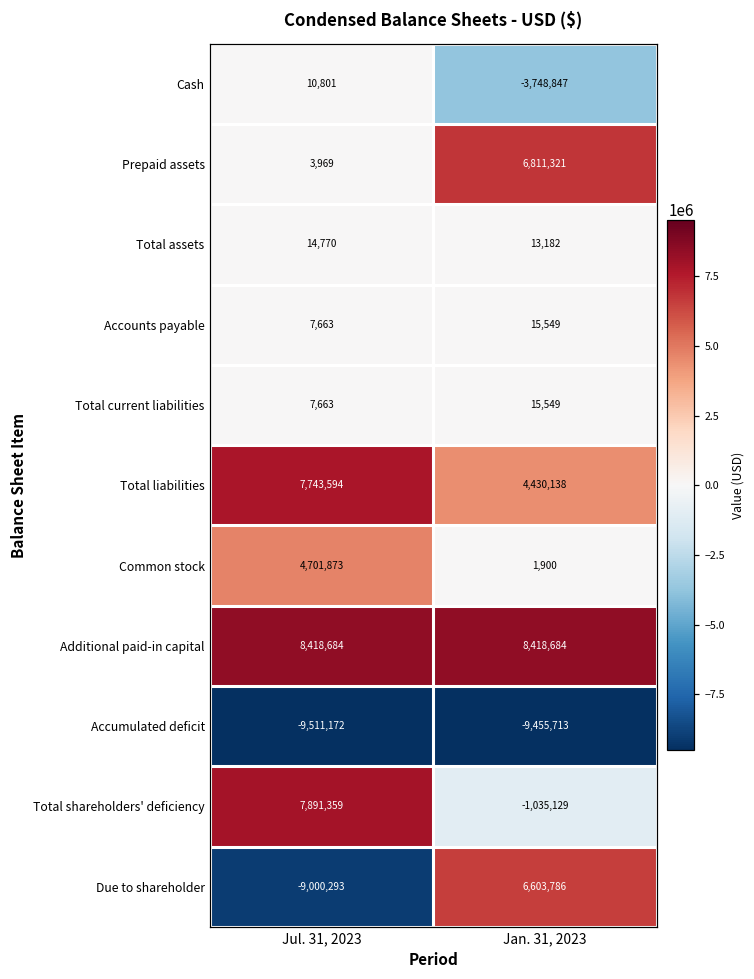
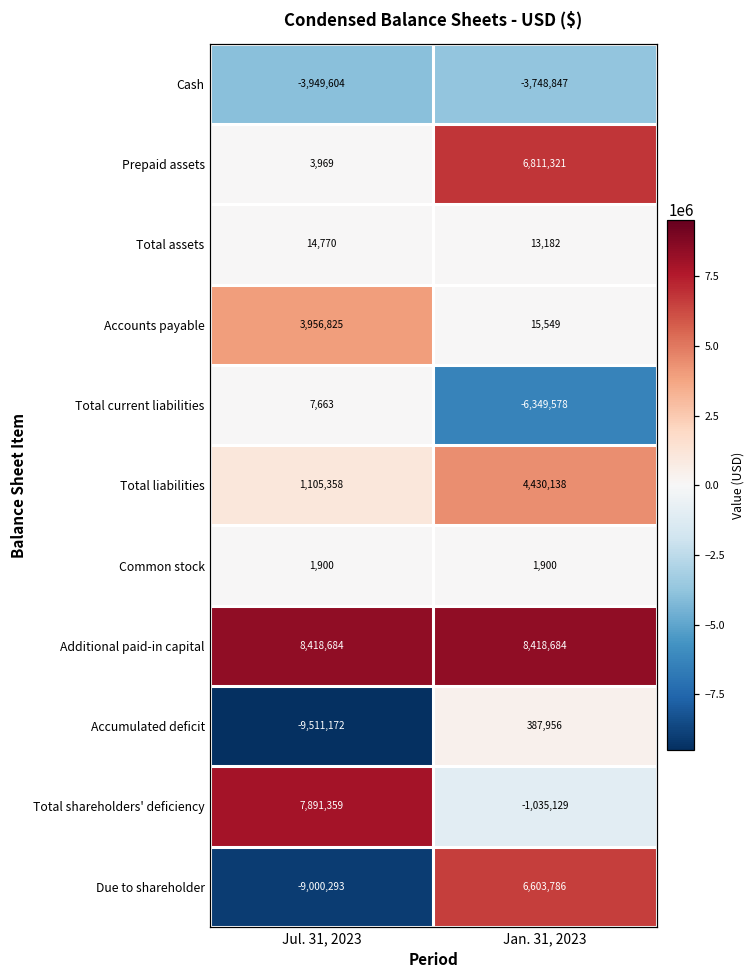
Cash, Jul. 31, 2023: 10,801 -> -3,949,604
Accounts payable, Jul. 31, 2023: 7,663 -> 3,956,825
Total current liabilities, Jan. 31, 2023: 15,549 -> -6,349,578
Total liabilities, Jul. 31, 2023: 7,743,594 -> 1,105,358
Common stock, Jul. 31, 2023: 4,701,873 -> 1,900
Accumulated deficit, Jan. 31, 2023: -9,455,713 -> 387,956
